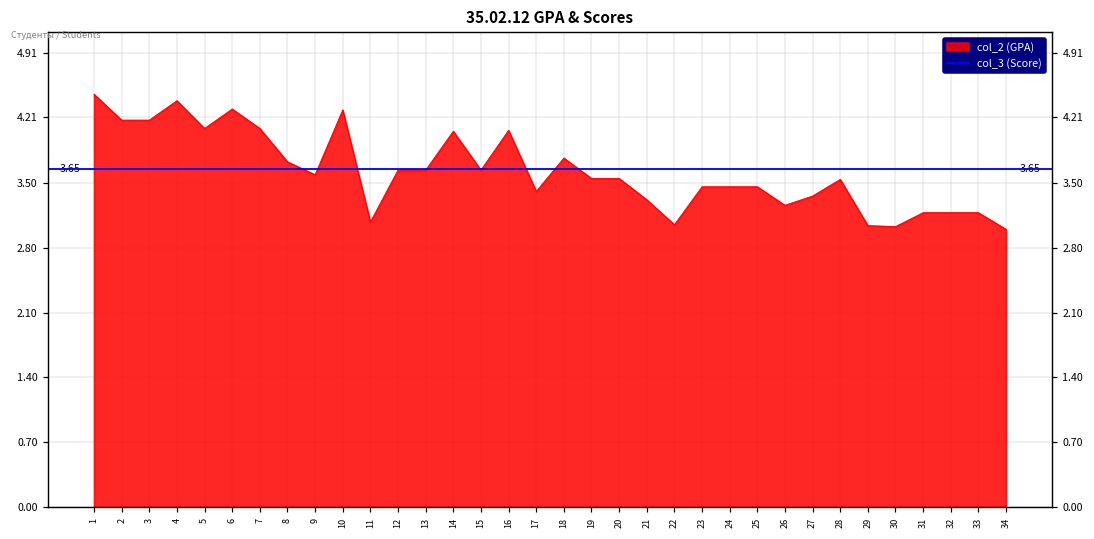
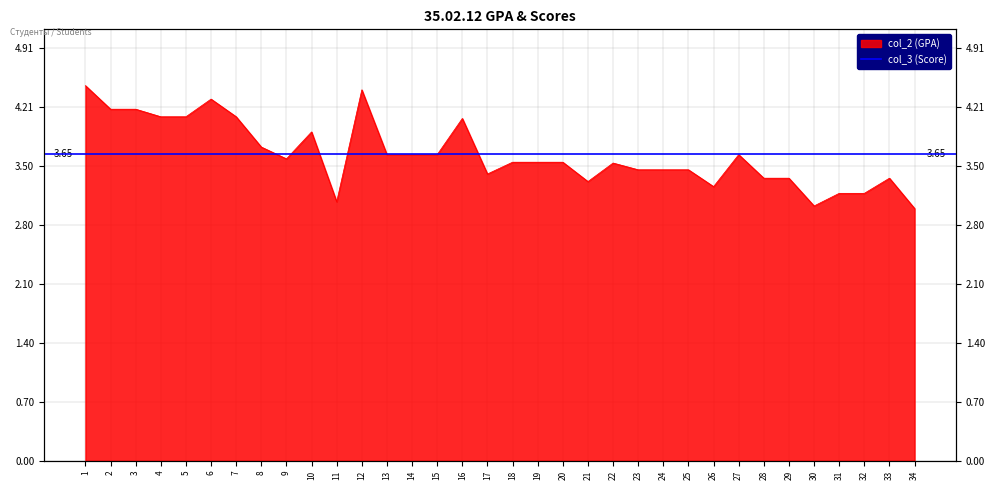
4: 4.4 -> 4.1
10: 4.3 -> 3.9
12: 3.6 -> 4.4
14: 4.1 -> 3.6
18: 3.8 -> 3.6
22: 3.1 -> 3.5
27: 3.4 -> 3.6
28: 3.5 -> 3.4
29: 3.0 -> 3.4
33: 3.2 -> 3.4
